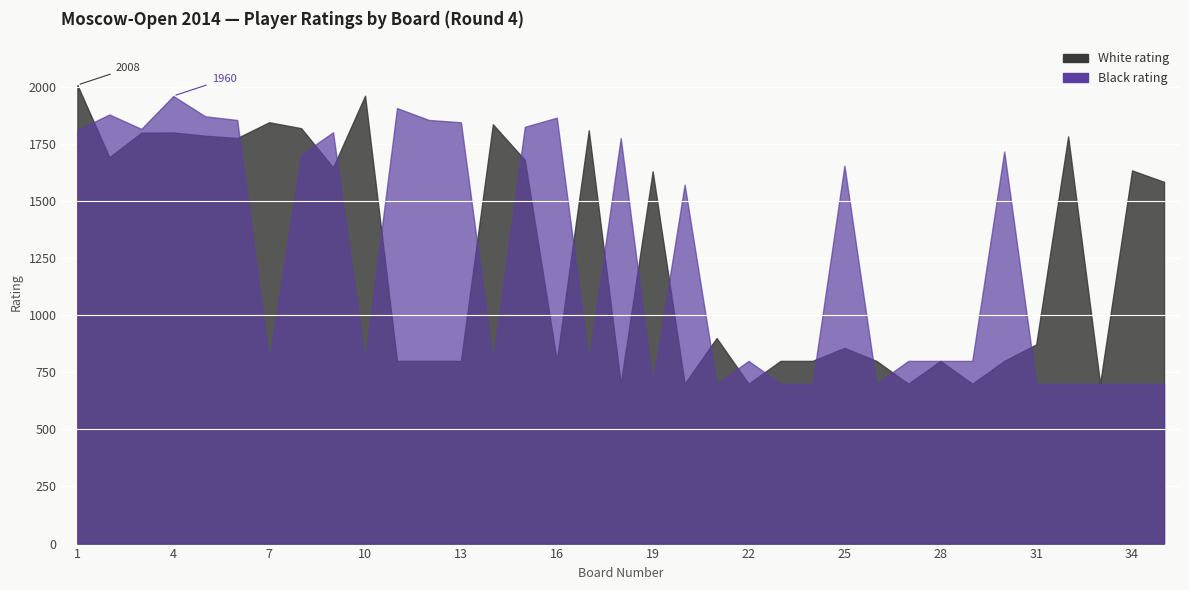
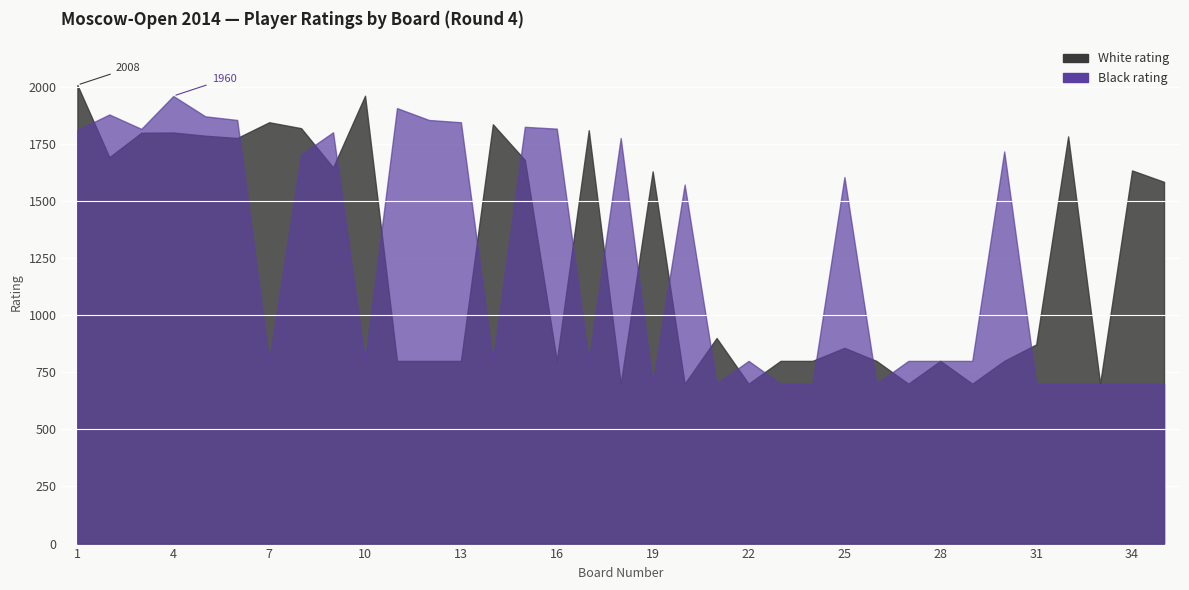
Black rating, 16: 1870 -> 1820
Black rating, 25: 1660 -> 1610
